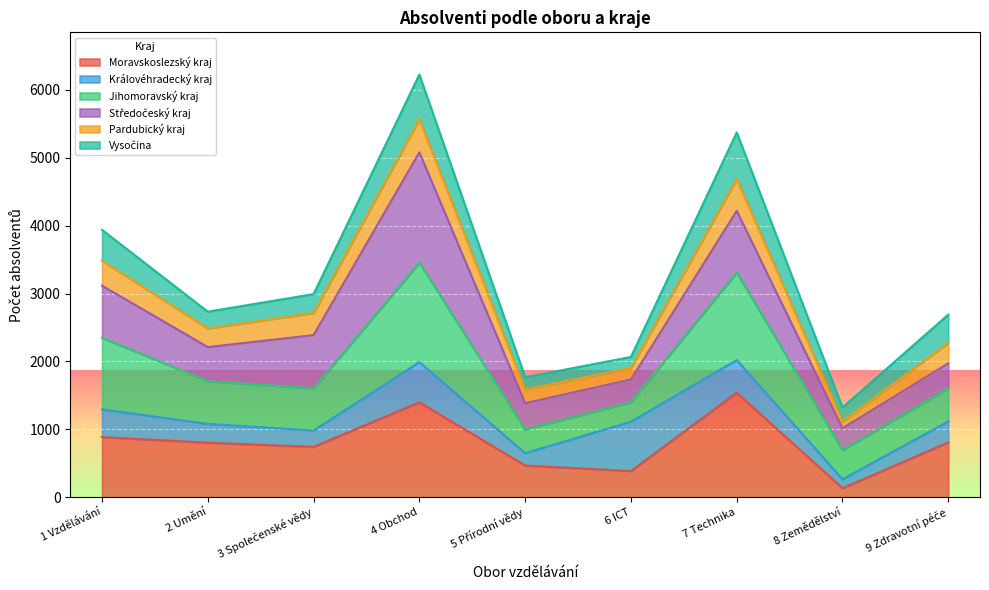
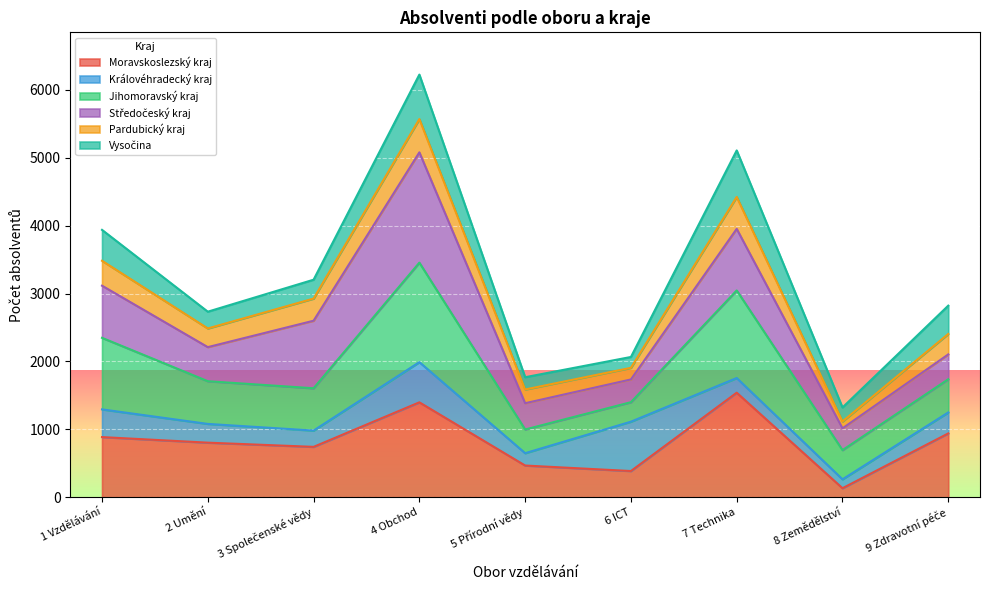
Středočeský kraj, 3 Společenské vědy: 800 -> 1000
Královéhradecký kraj, 7 Technika: 500 -> 200
Moravskoslezský kraj, 9 Zdravotní péče: 800 -> 900
